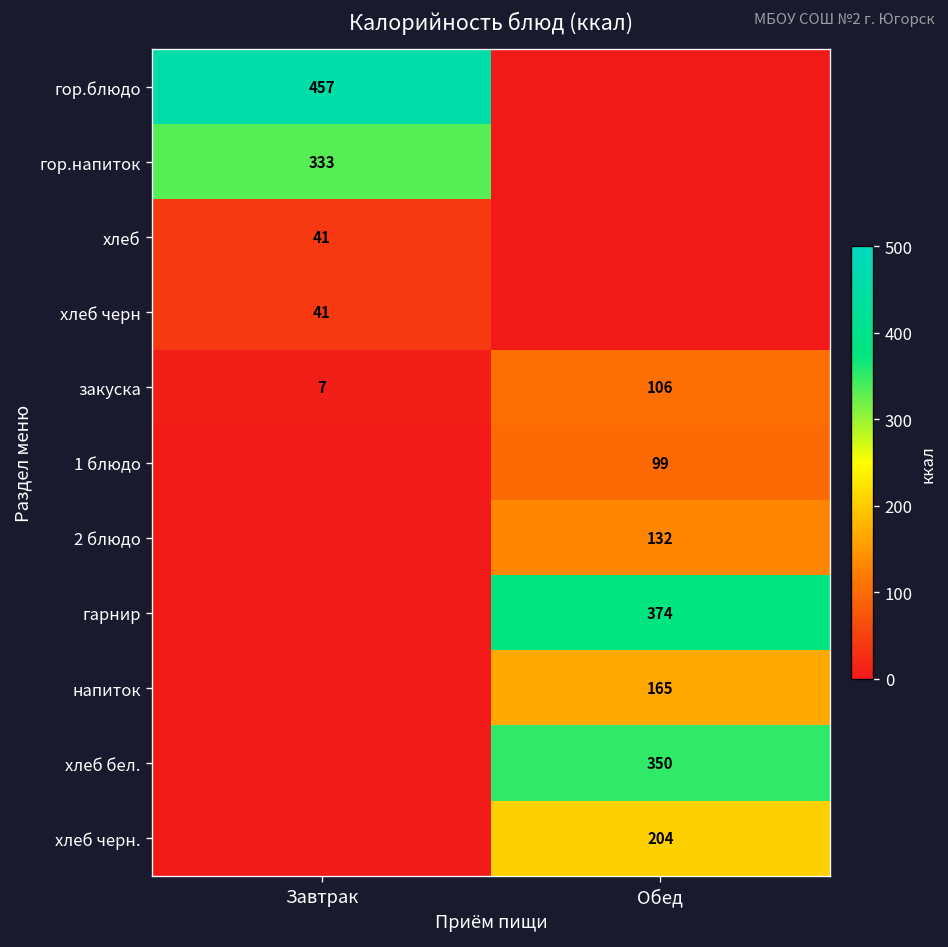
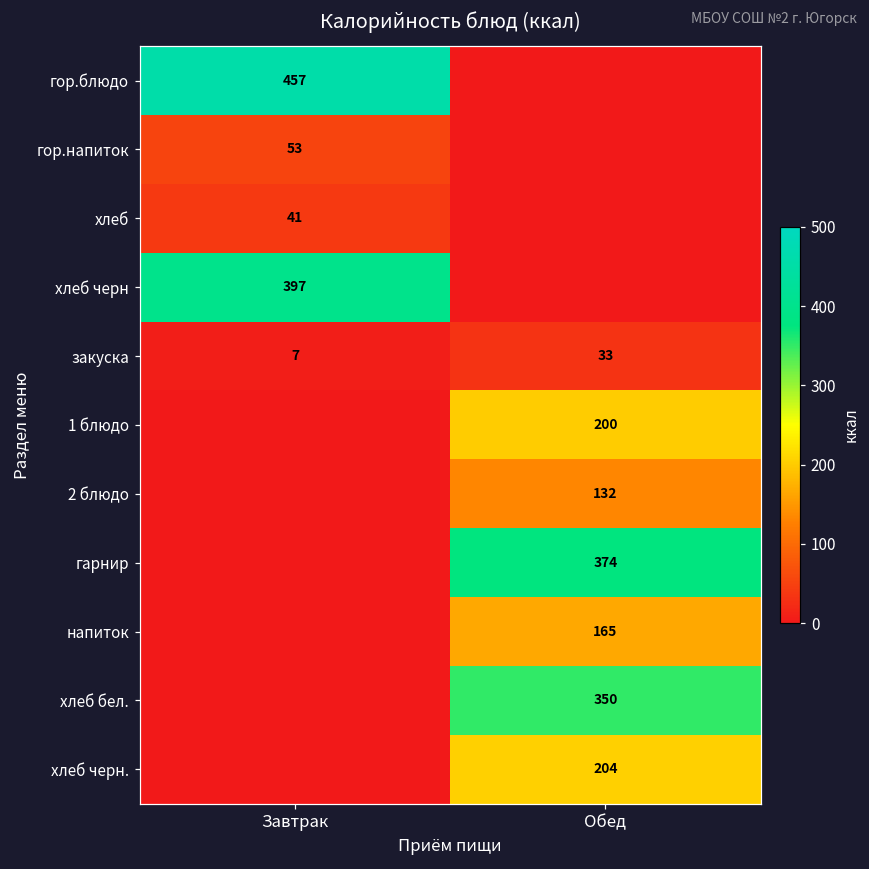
гор.напиток, Завтрак: 333 -> 53
хлеб черн, Завтрак: 41 -> 397
закуска, Обед: 106 -> 33
1 блюдо, Обед: 99 -> 200
